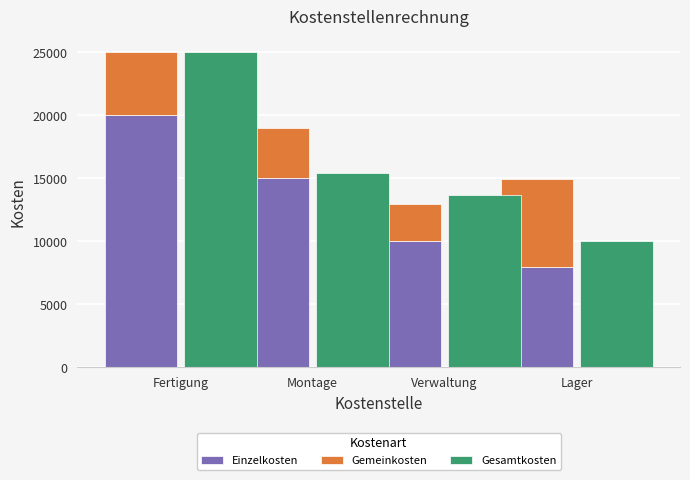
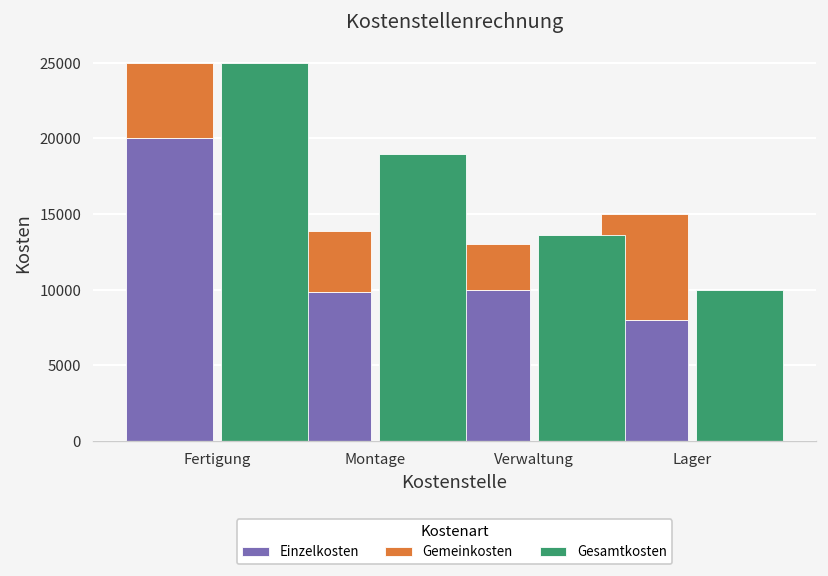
Einzelkosten, Montage: 15000 -> 9900
Gesamtkosten, Montage: 15500 -> 19000
